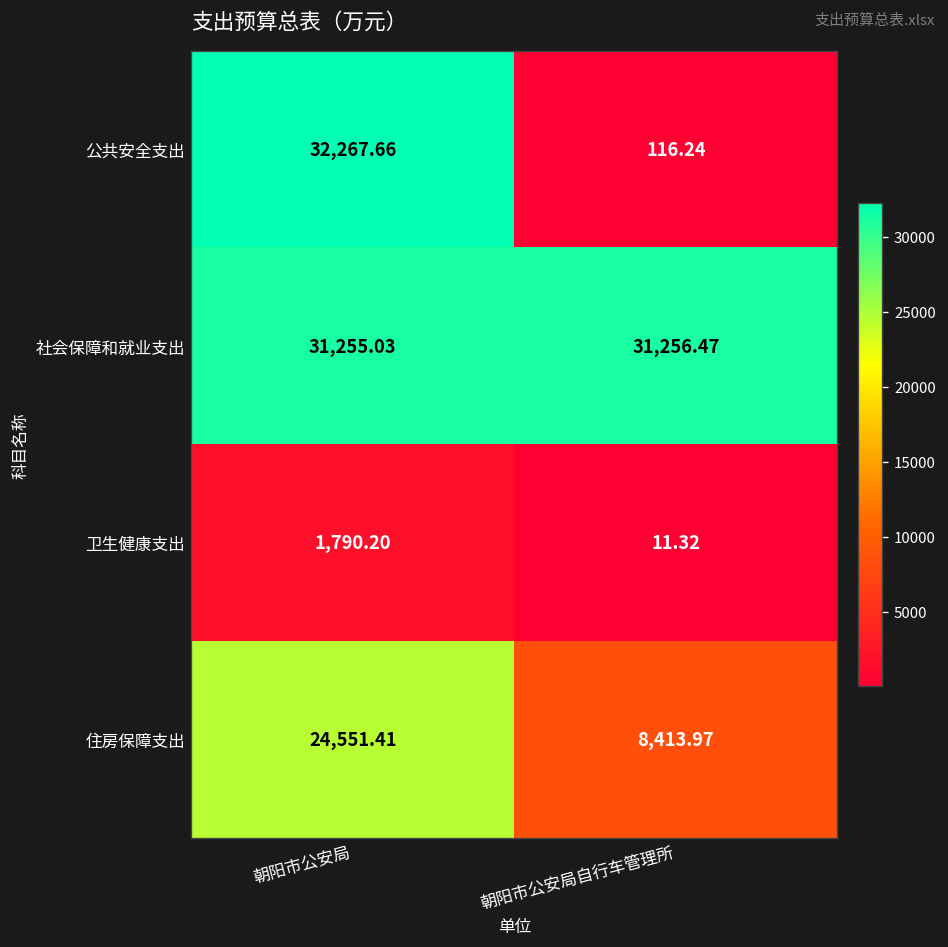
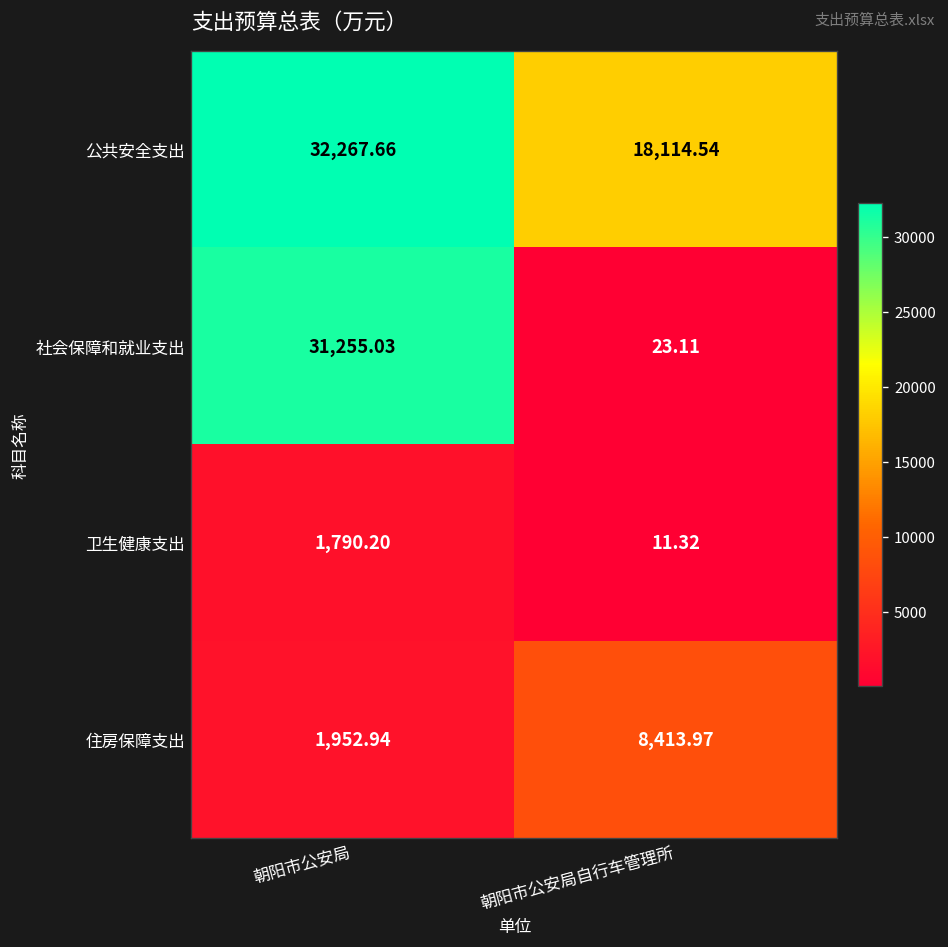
公共安全支出, 朝阳市公安局自行车管理所: 116.24 -> 18,114.54
社会保障和就业支出, 朝阳市公安局自行车管理所: 31,256.47 -> 23.11
住房保障支出, 朝阳市公安局: 24,551.41 -> 1,952.94
